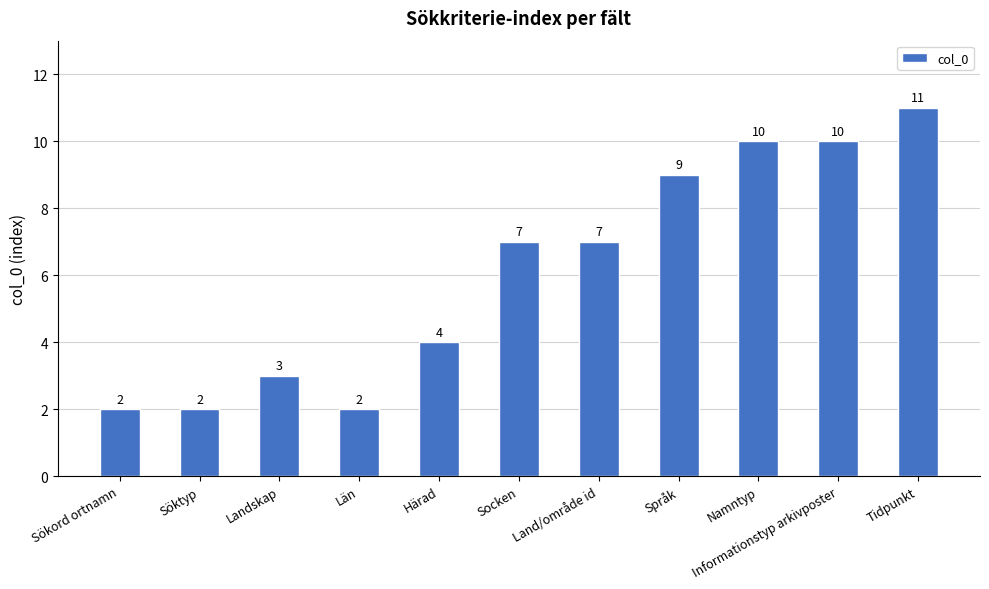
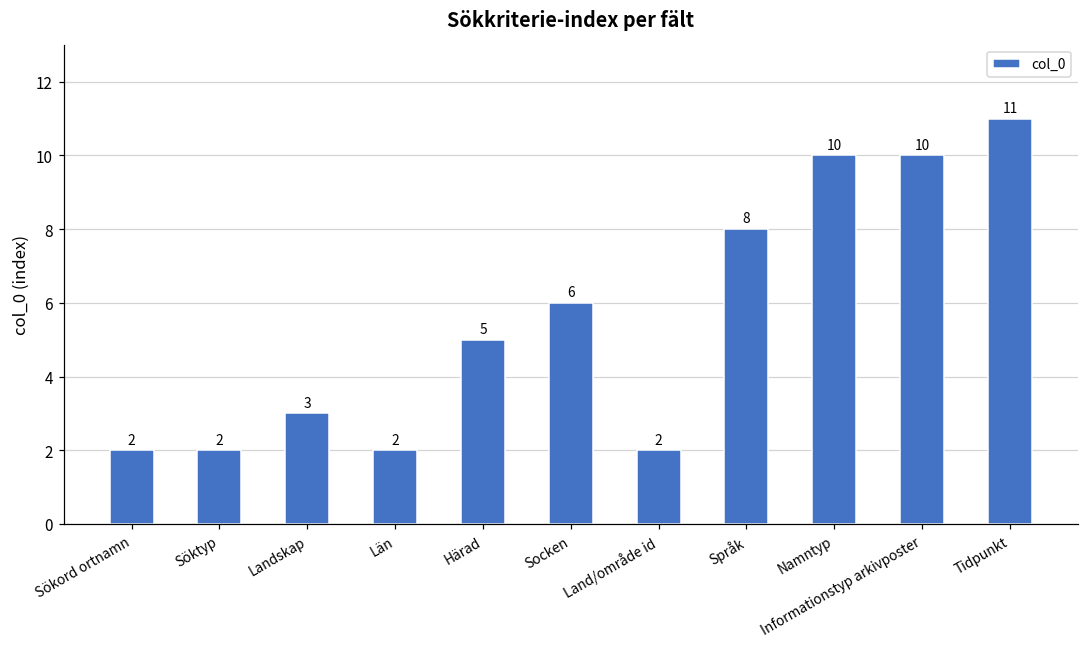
Härad: 4 -> 5
Socken: 7 -> 6
Land/område id: 7 -> 2
Språk: 9 -> 8
